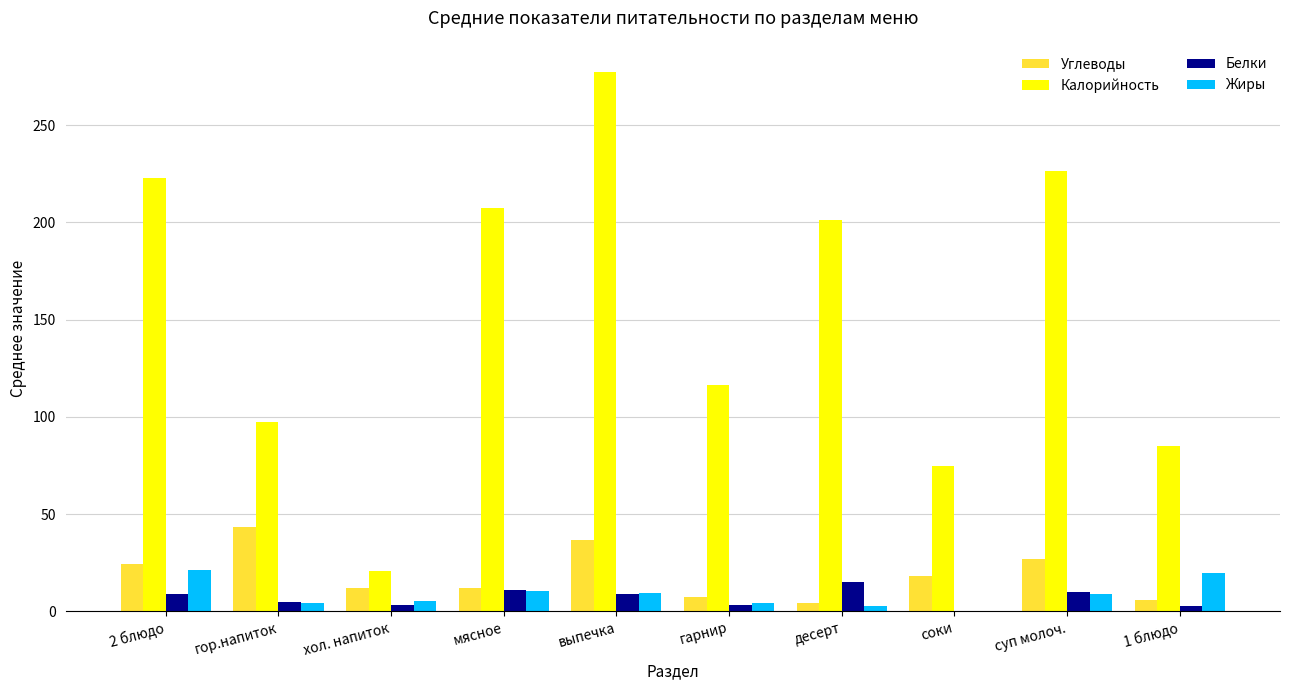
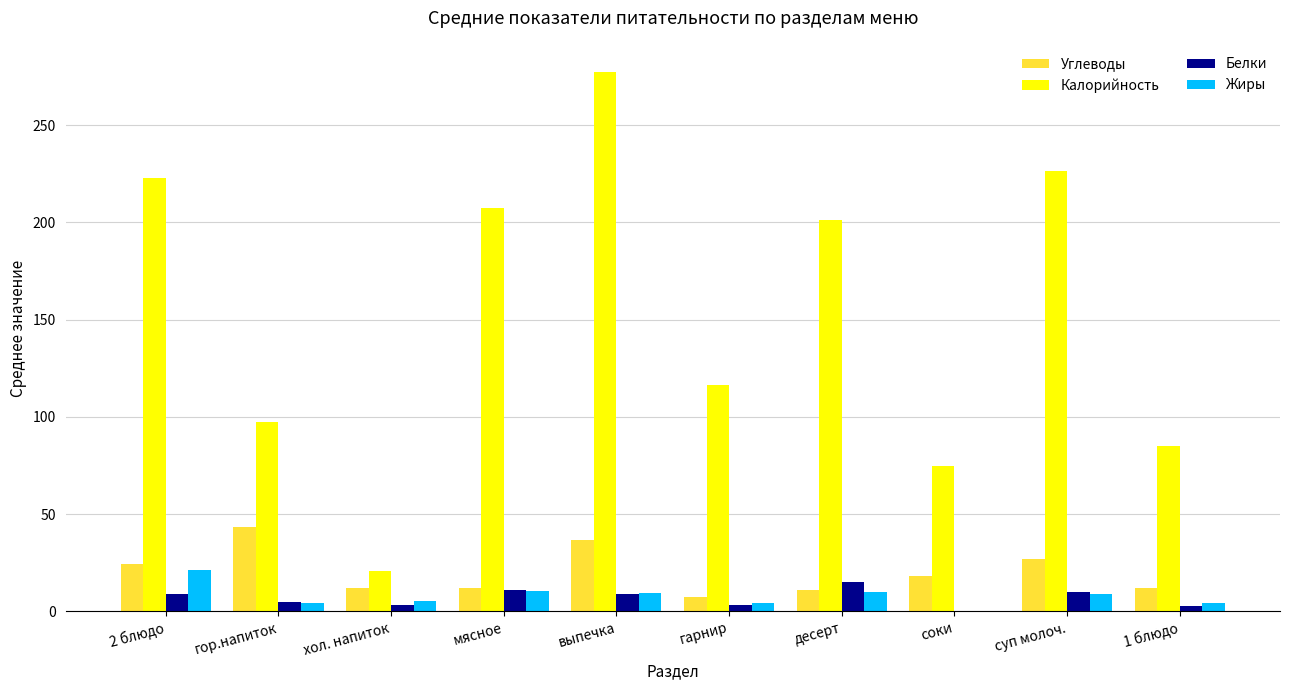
Углеводы, десерт: 4 -> 11
Жиры, десерт: 3 -> 10
Углеводы, 1 блюдо: 6 -> 12
Жиры, 1 блюдо: 20 -> 4
